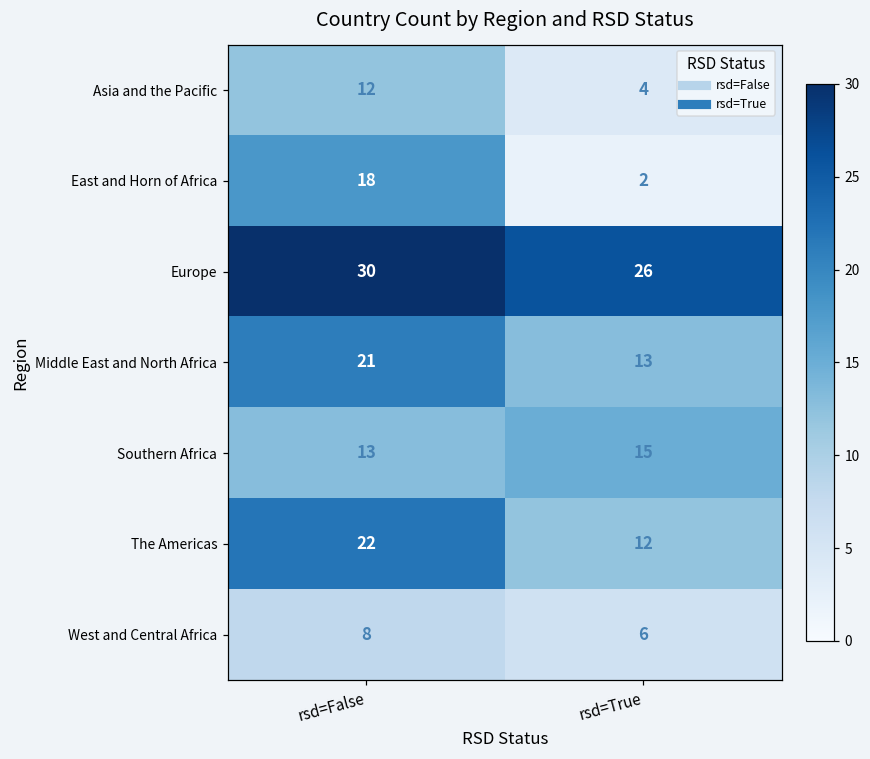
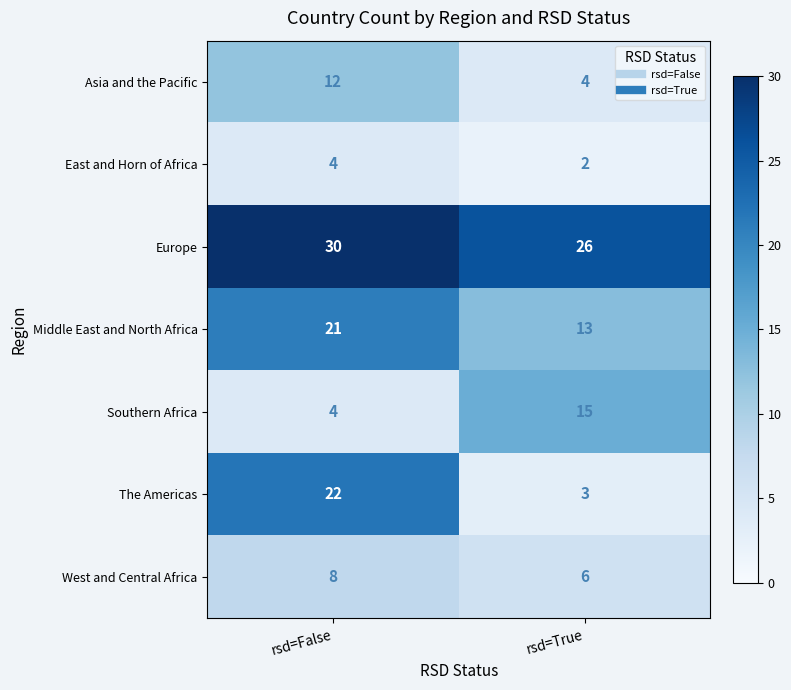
East and Horn of Africa, rsd=False: 18 -> 4
Southern Africa, rsd=False: 13 -> 4
The Americas, rsd=True: 12 -> 3
